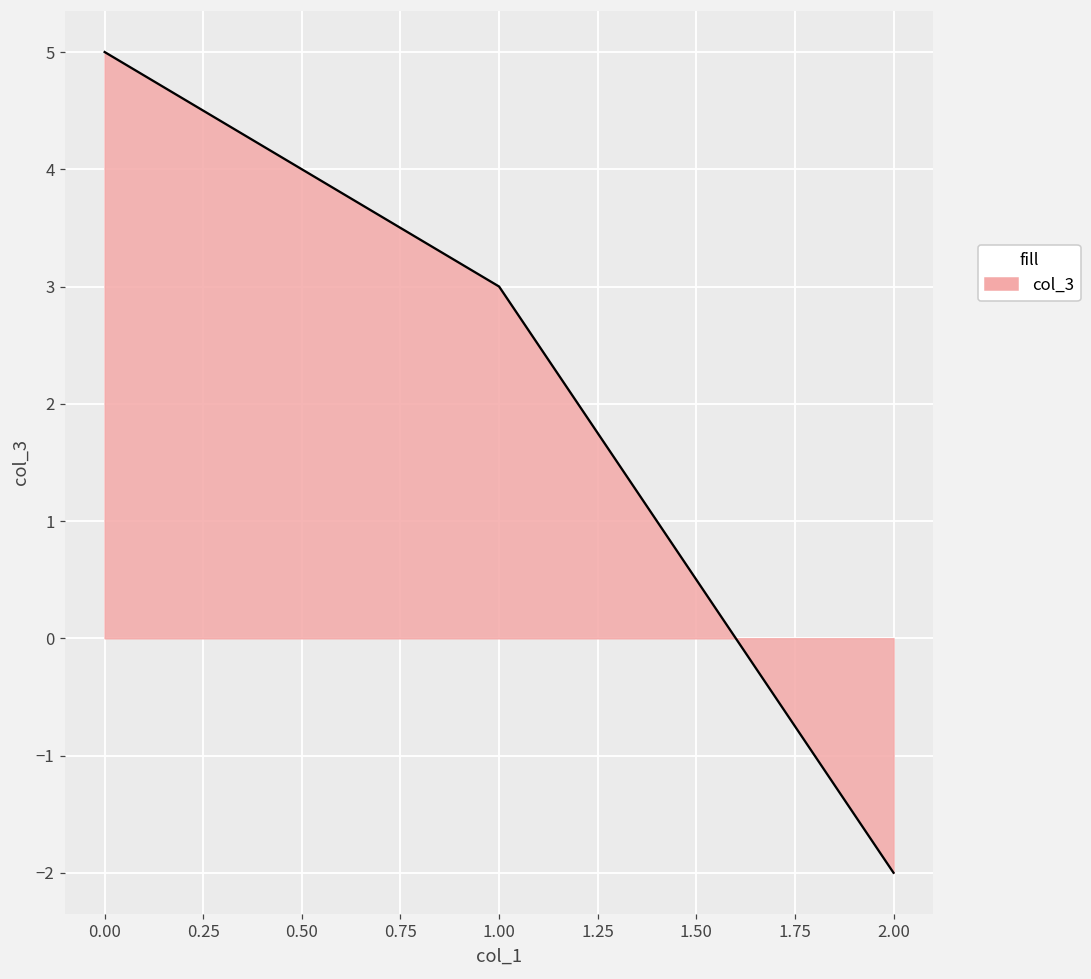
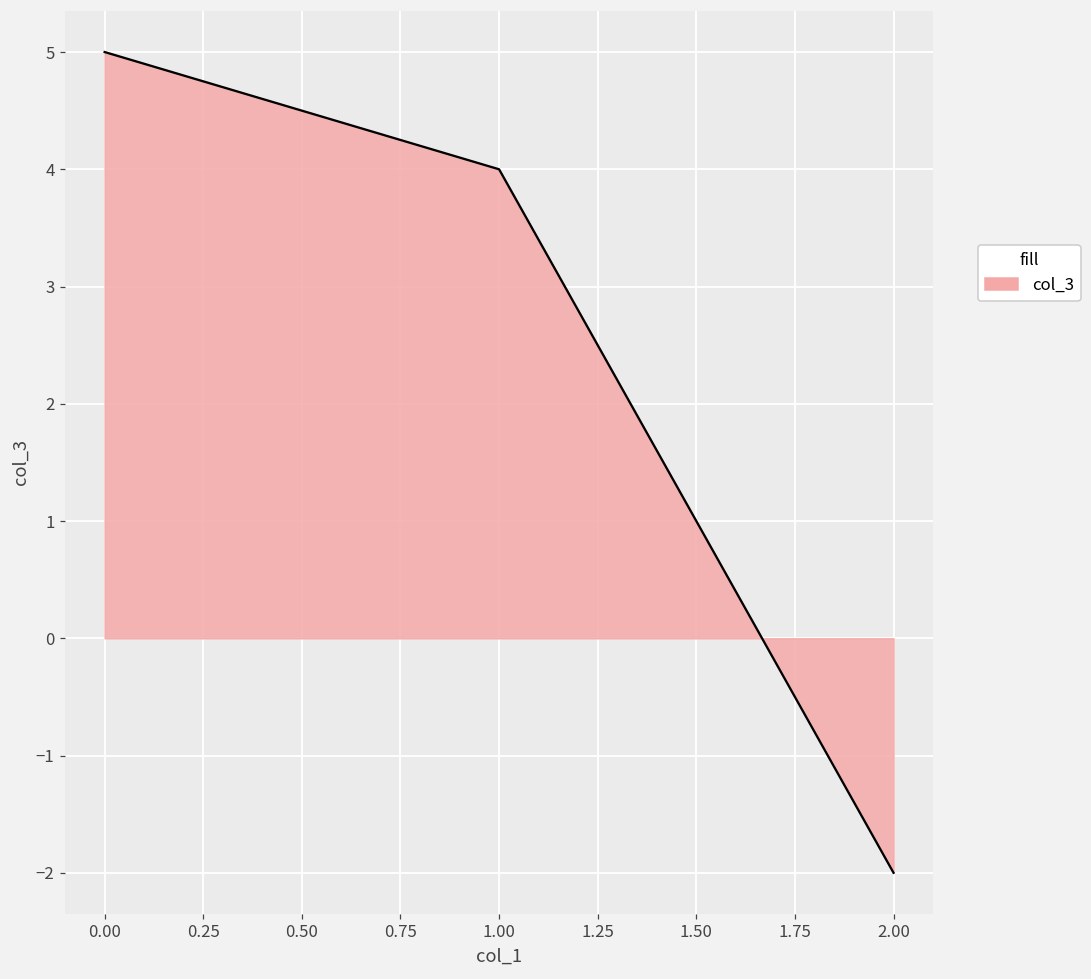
col_3, 1.00: 3 -> 4
